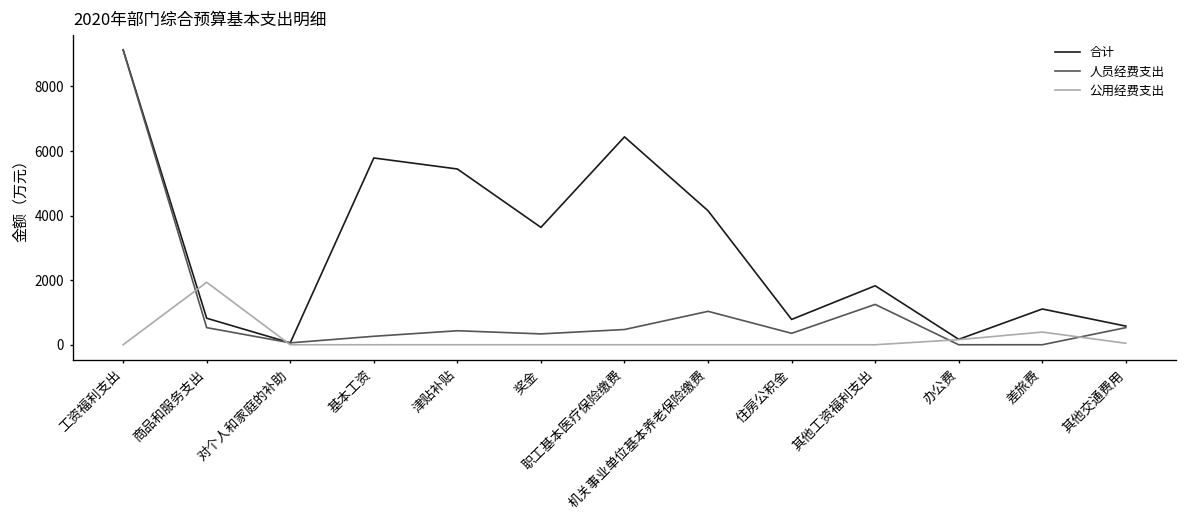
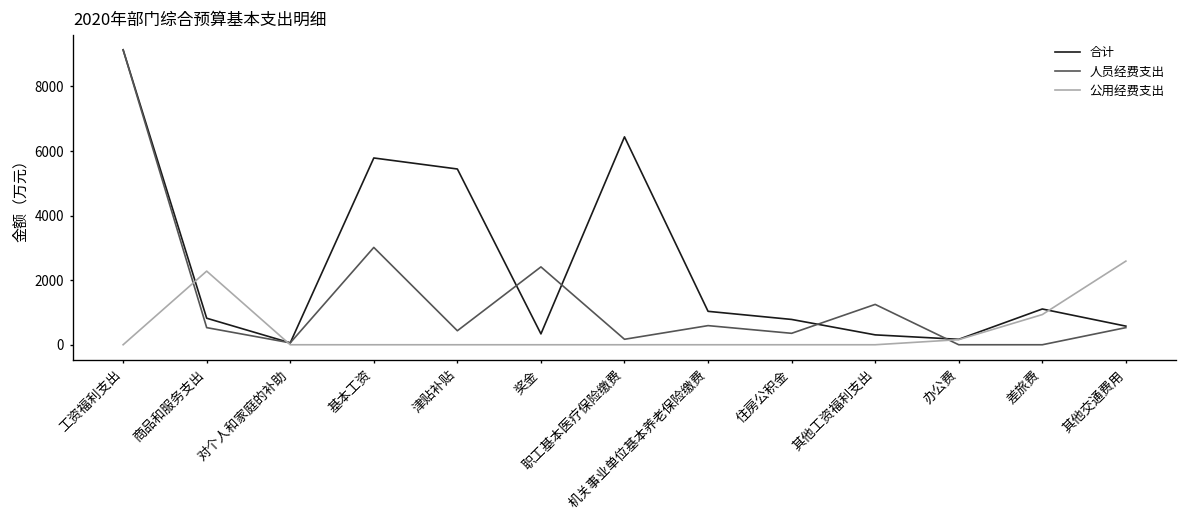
公用经费支出, 商品和服务支出: 1900 -> 2300
人员经费支出, 基本工资: 300 -> 3000
合计, 奖金: 3600 -> 300
人员经费支出, 奖金: 300 -> 2400
人员经费支出, 职工基本医疗保险缴费: 500 -> 200
合计, 机关事业单位基本养老保险缴费: 4100 -> 1000
人员经费支出, 机关事业单位基本养老保险缴费: 1000 -> 600
合计, 其他工资福利支出: 1800 -> 300
公用经费支出, 差旅费: 400 -> 900
公用经费支出, 其他交通费用: 0 -> 2600
